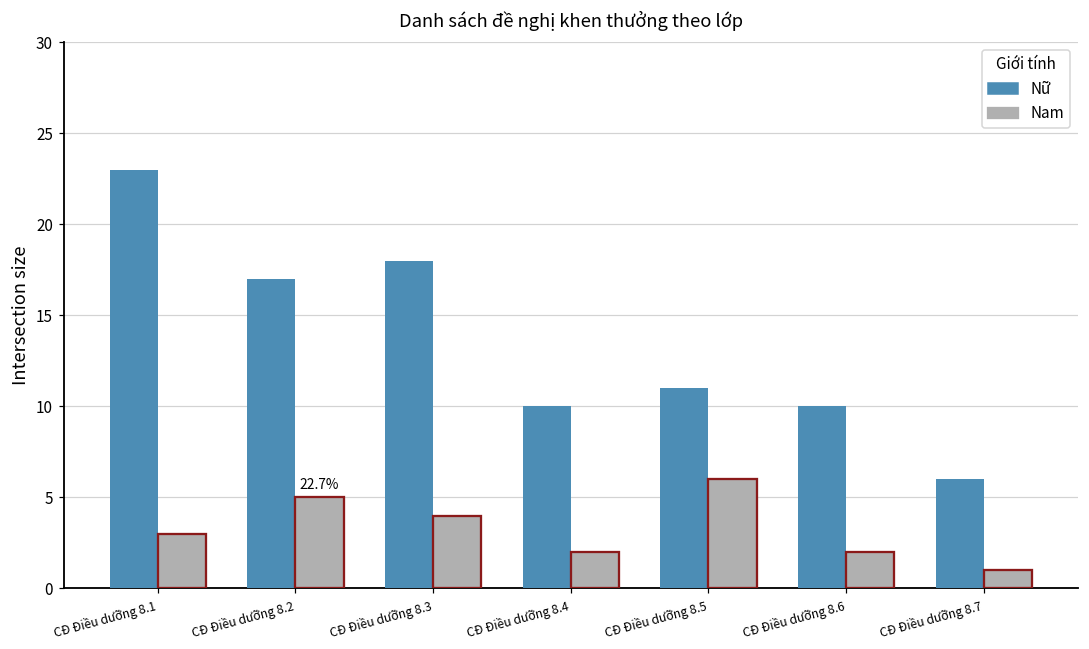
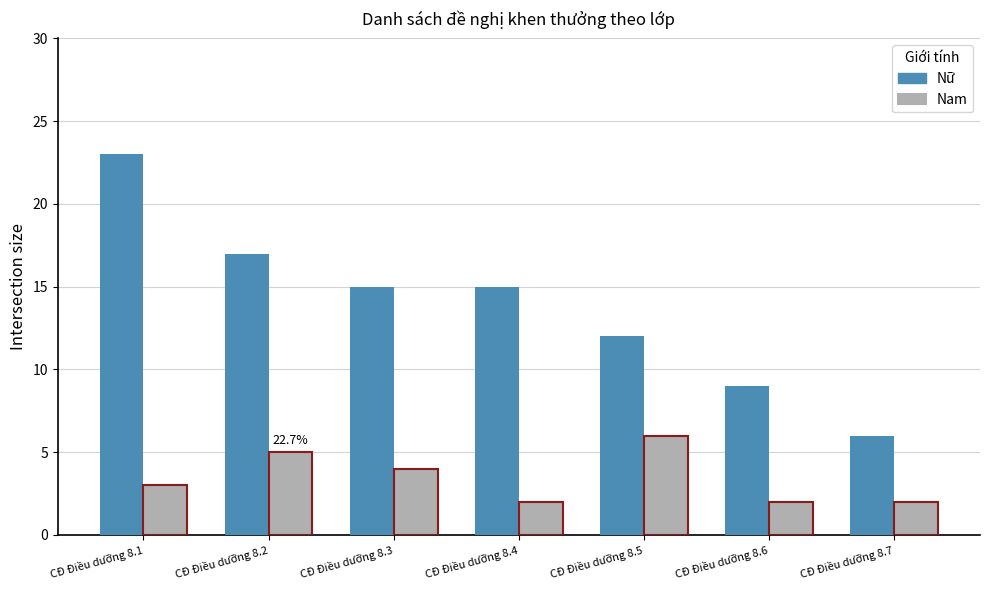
Nữ, CĐ Điều dưỡng 8.3: 18 -> 15
Nữ, CĐ Điều dưỡng 8.4: 10 -> 15
Nữ, CĐ Điều dưỡng 8.5: 11 -> 12
Nữ, CĐ Điều dưỡng 8.6: 10 -> 9
Nam, CĐ Điều dưỡng 8.7: 1 -> 2
